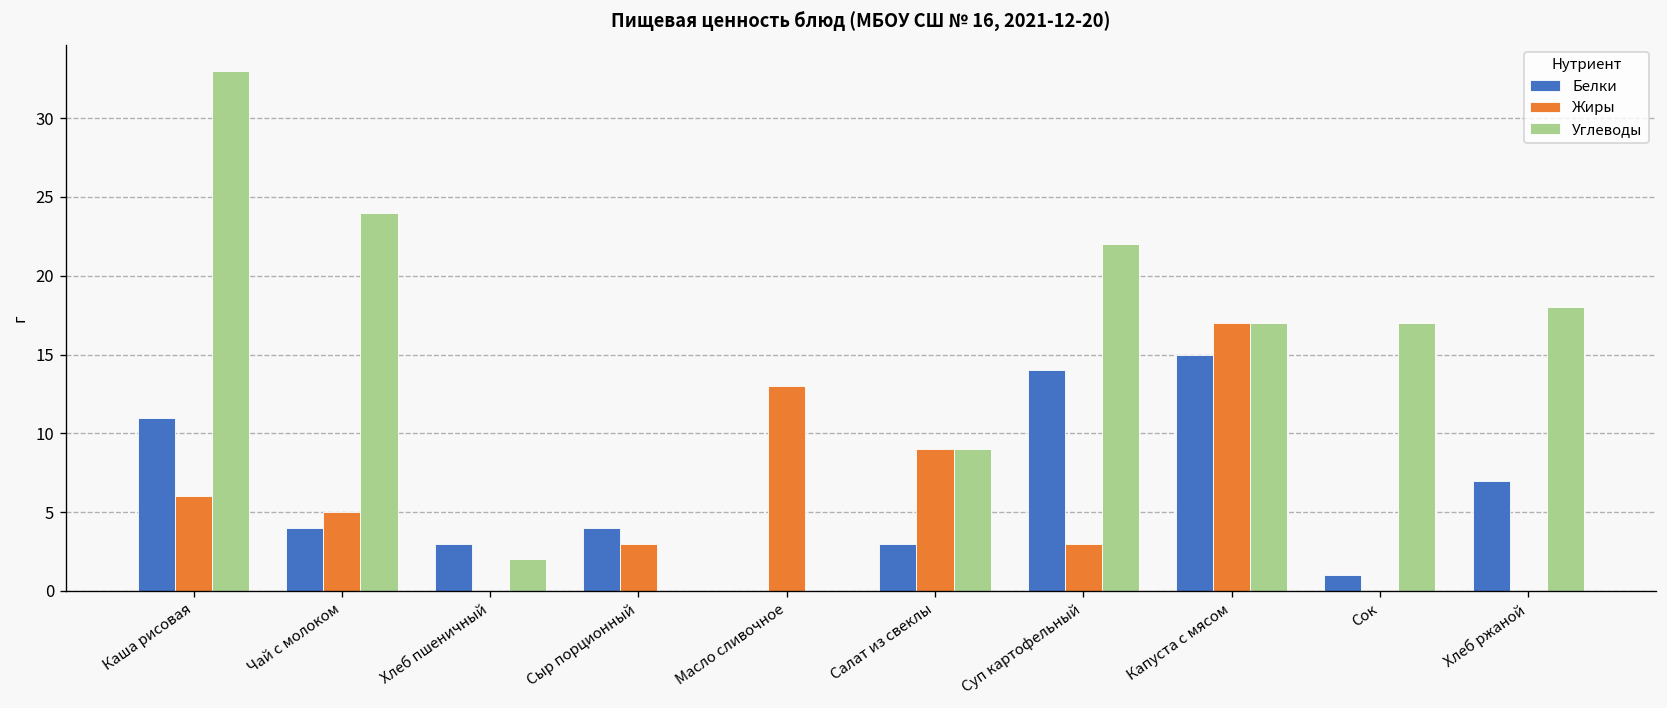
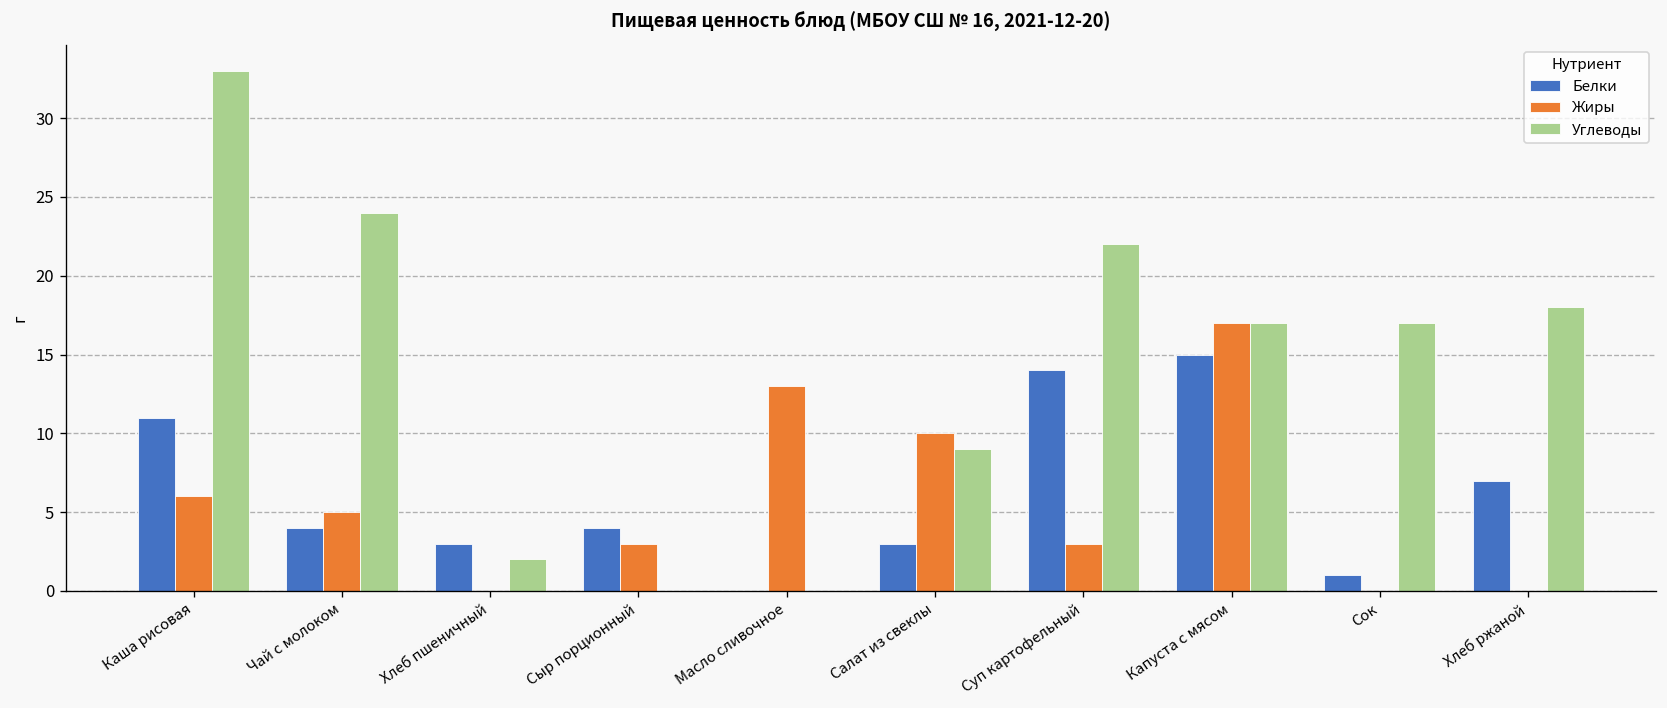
Жиры, Салат из свеклы: 9 -> 10
